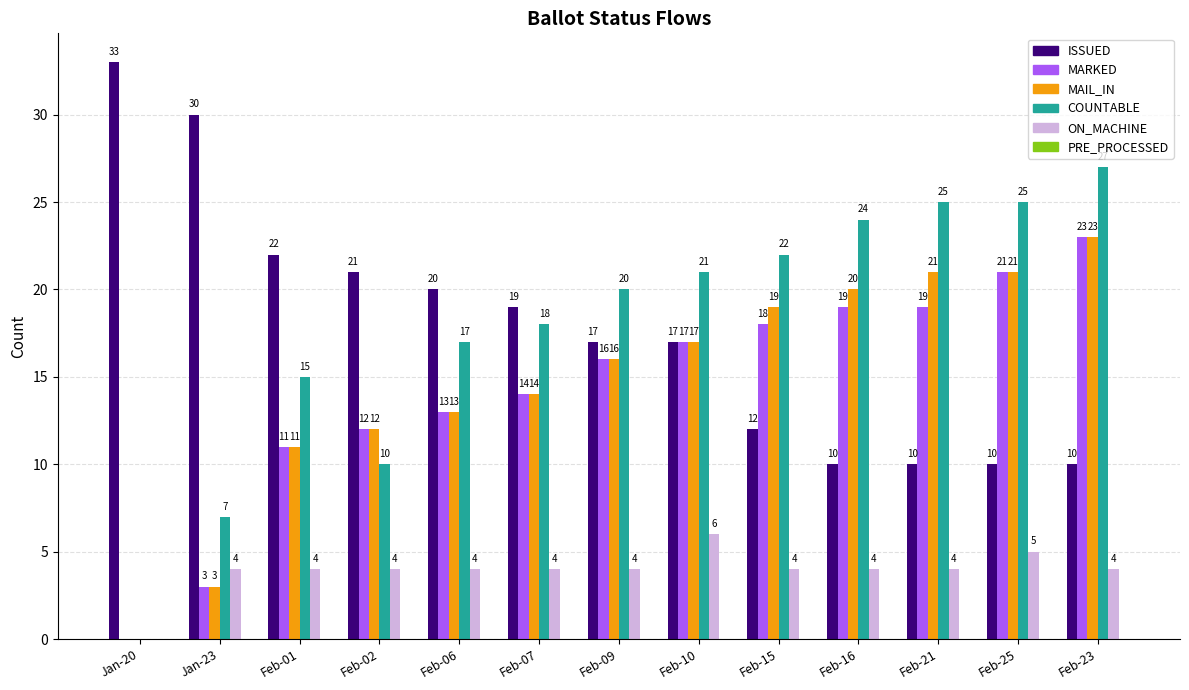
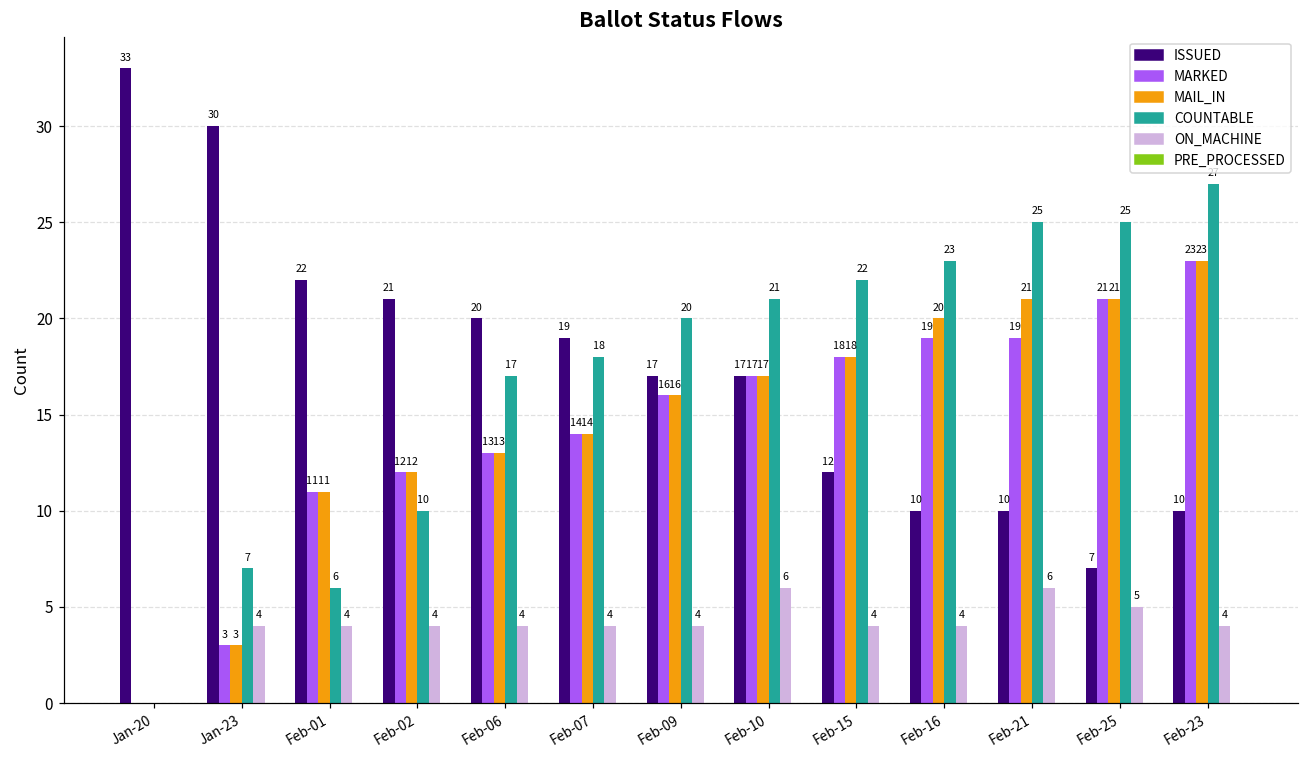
COUNTABLE, Feb-01: 15 -> 6
MAIL_IN, Feb-15: 19 -> 18
COUNTABLE, Feb-16: 24 -> 23
ON_MACHINE, Feb-21: 4 -> 6
ISSUED, Feb-25: 10 -> 7
